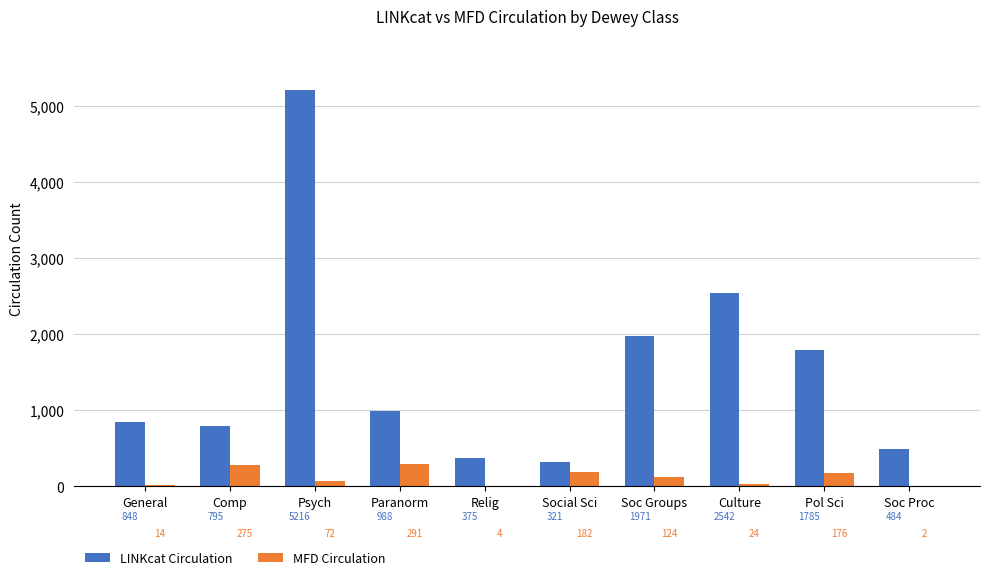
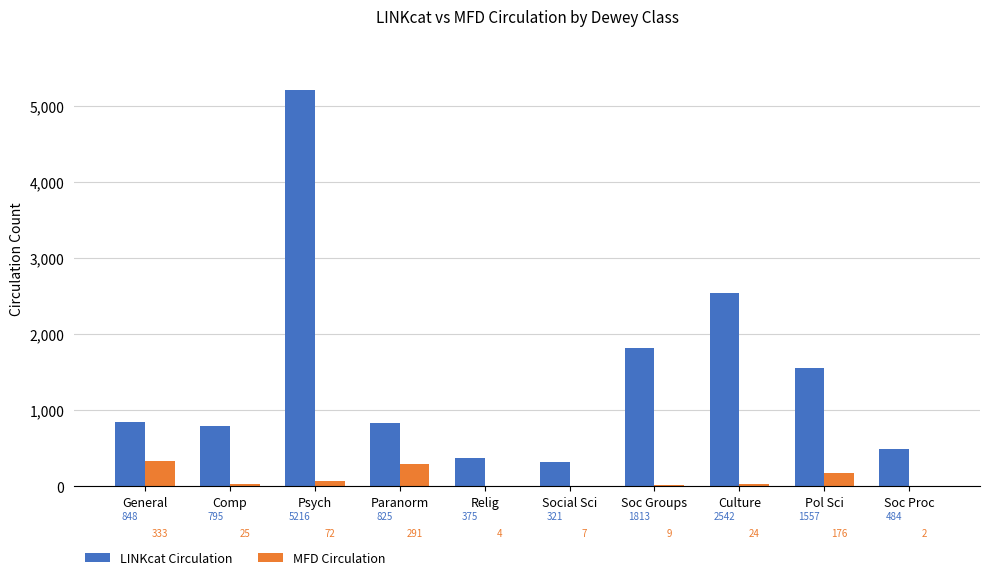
MFD Circulation, General: 14 -> 333
MFD Circulation, Comp: 275 -> 25
LINKcat Circulation, Paranorm: 988 -> 825
MFD Circulation, Social Sci: 182 -> 7
LINKcat Circulation, Soc Groups: 1971 -> 1813
MFD Circulation, Soc Groups: 124 -> 9
LINKcat Circulation, Pol Sci: 1785 -> 1557
